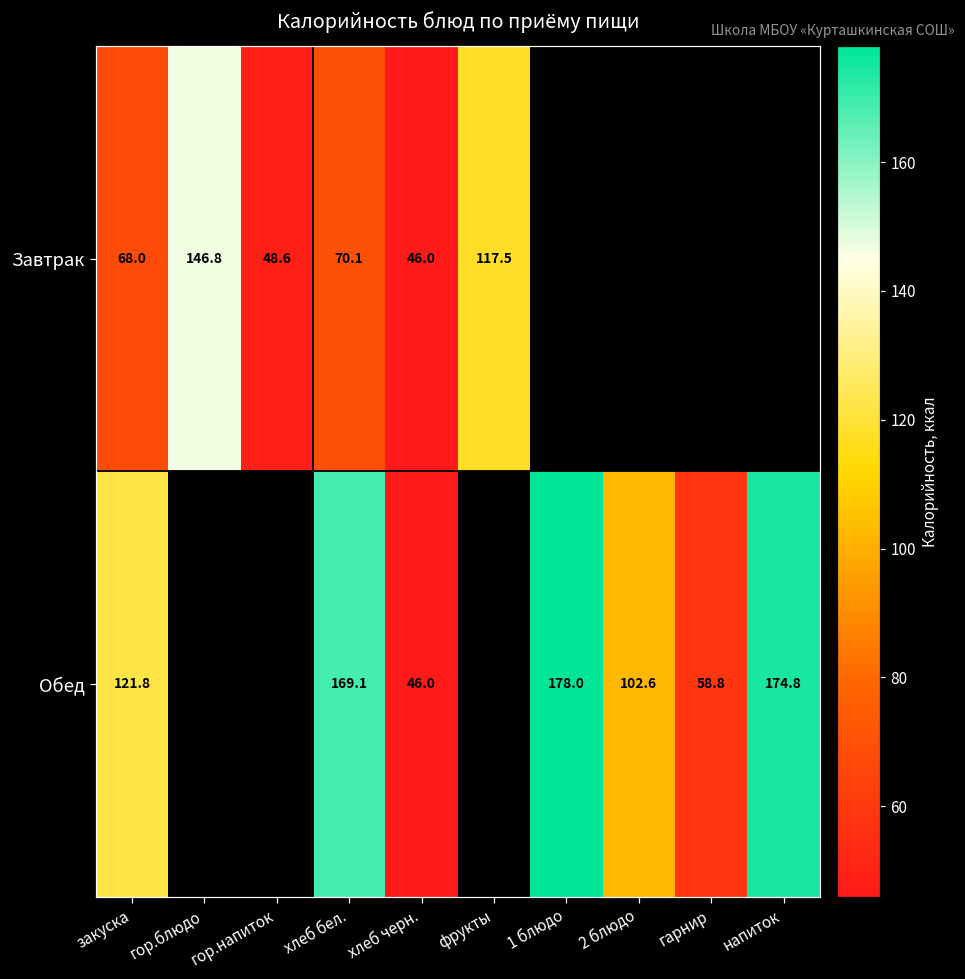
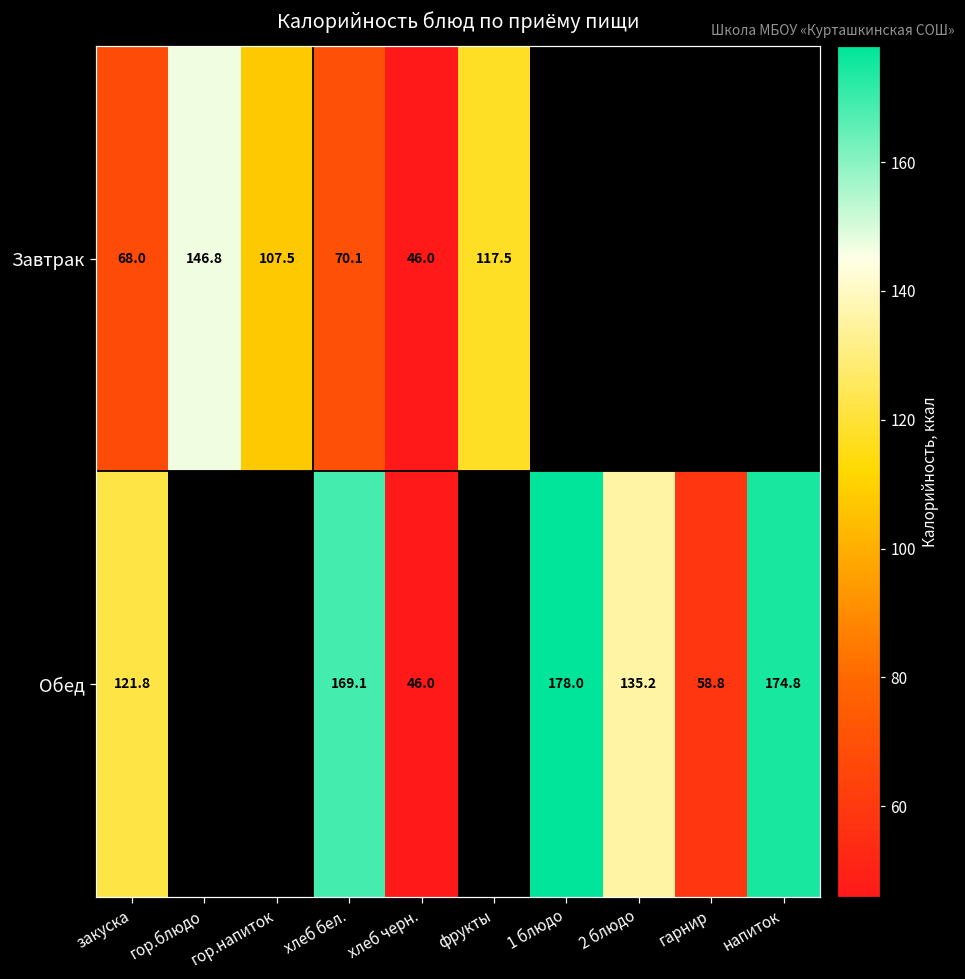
Завтрак, гор.напиток: 48.6 -> 107.5
Обед, 2 блюдо: 102.6 -> 135.2
